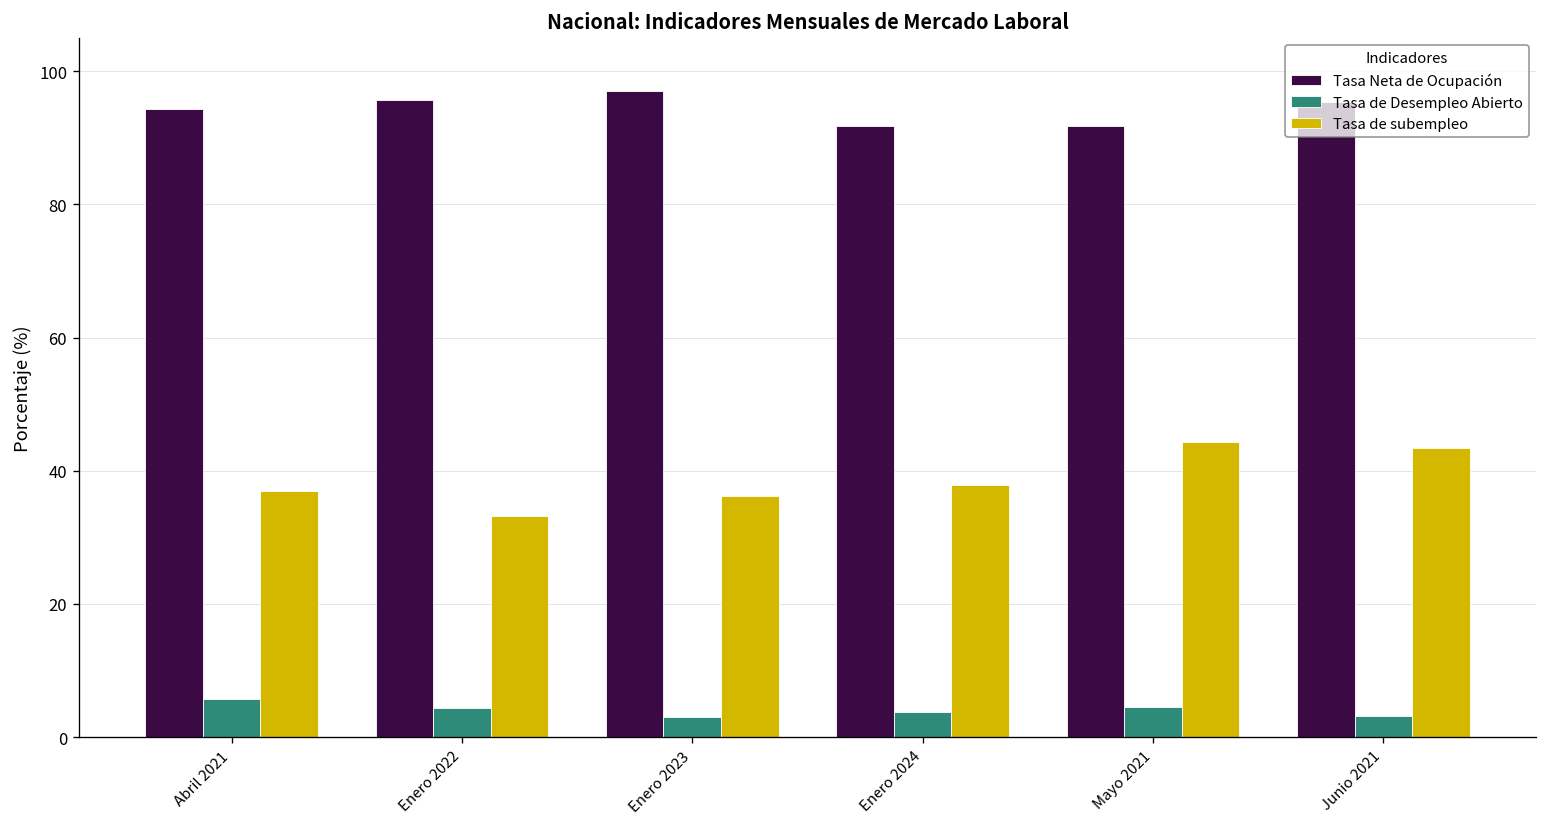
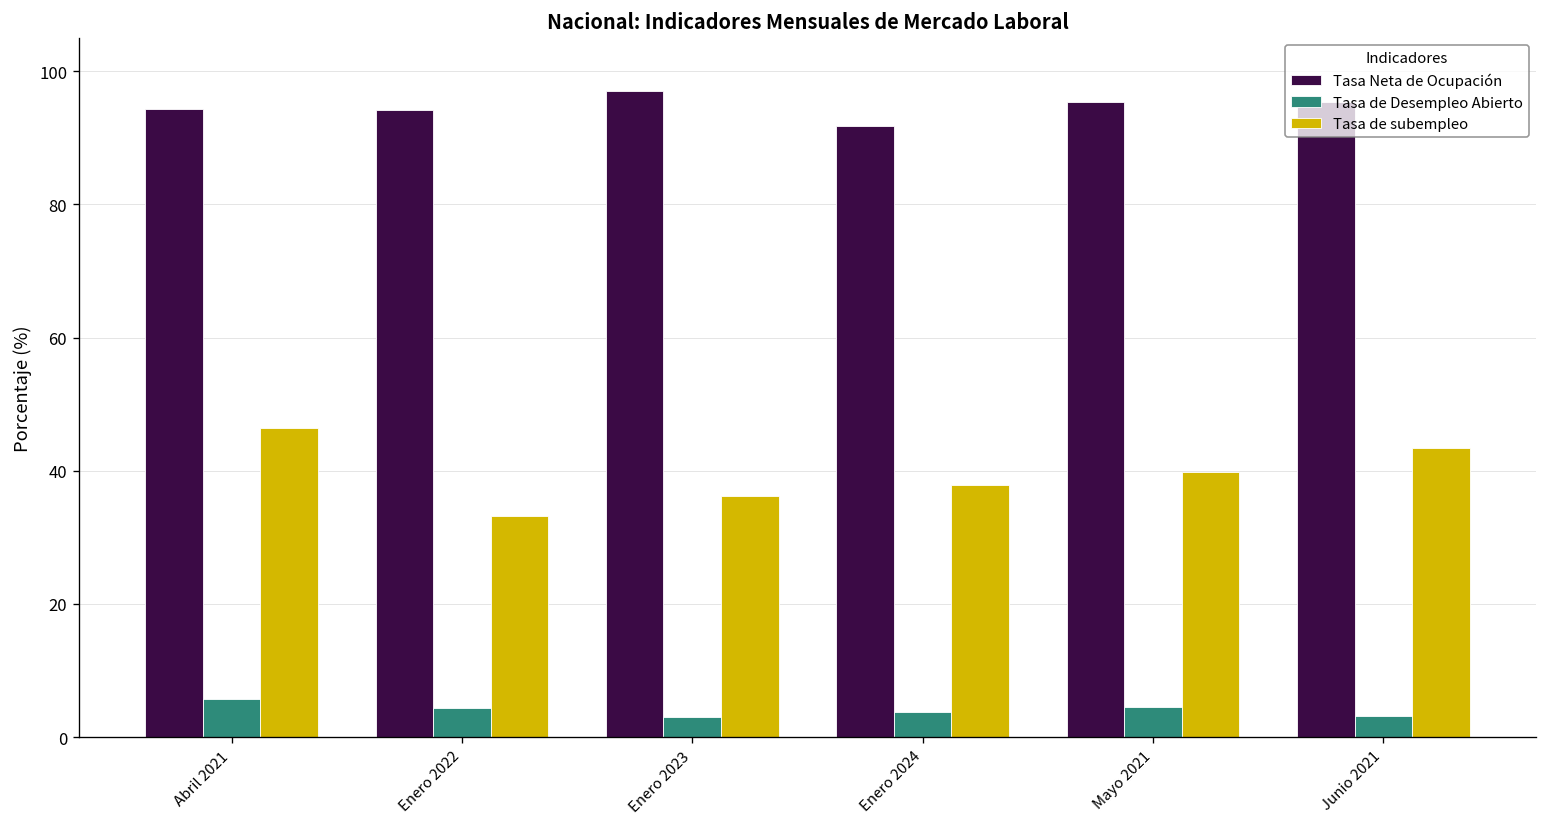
Tasa de subempleo, Abril 2021: 37 -> 46
Tasa Neta de Ocupación, Enero 2022: 96 -> 94
Tasa Neta de Ocupación, Mayo 2021: 92 -> 95
Tasa de subempleo, Mayo 2021: 44 -> 40
